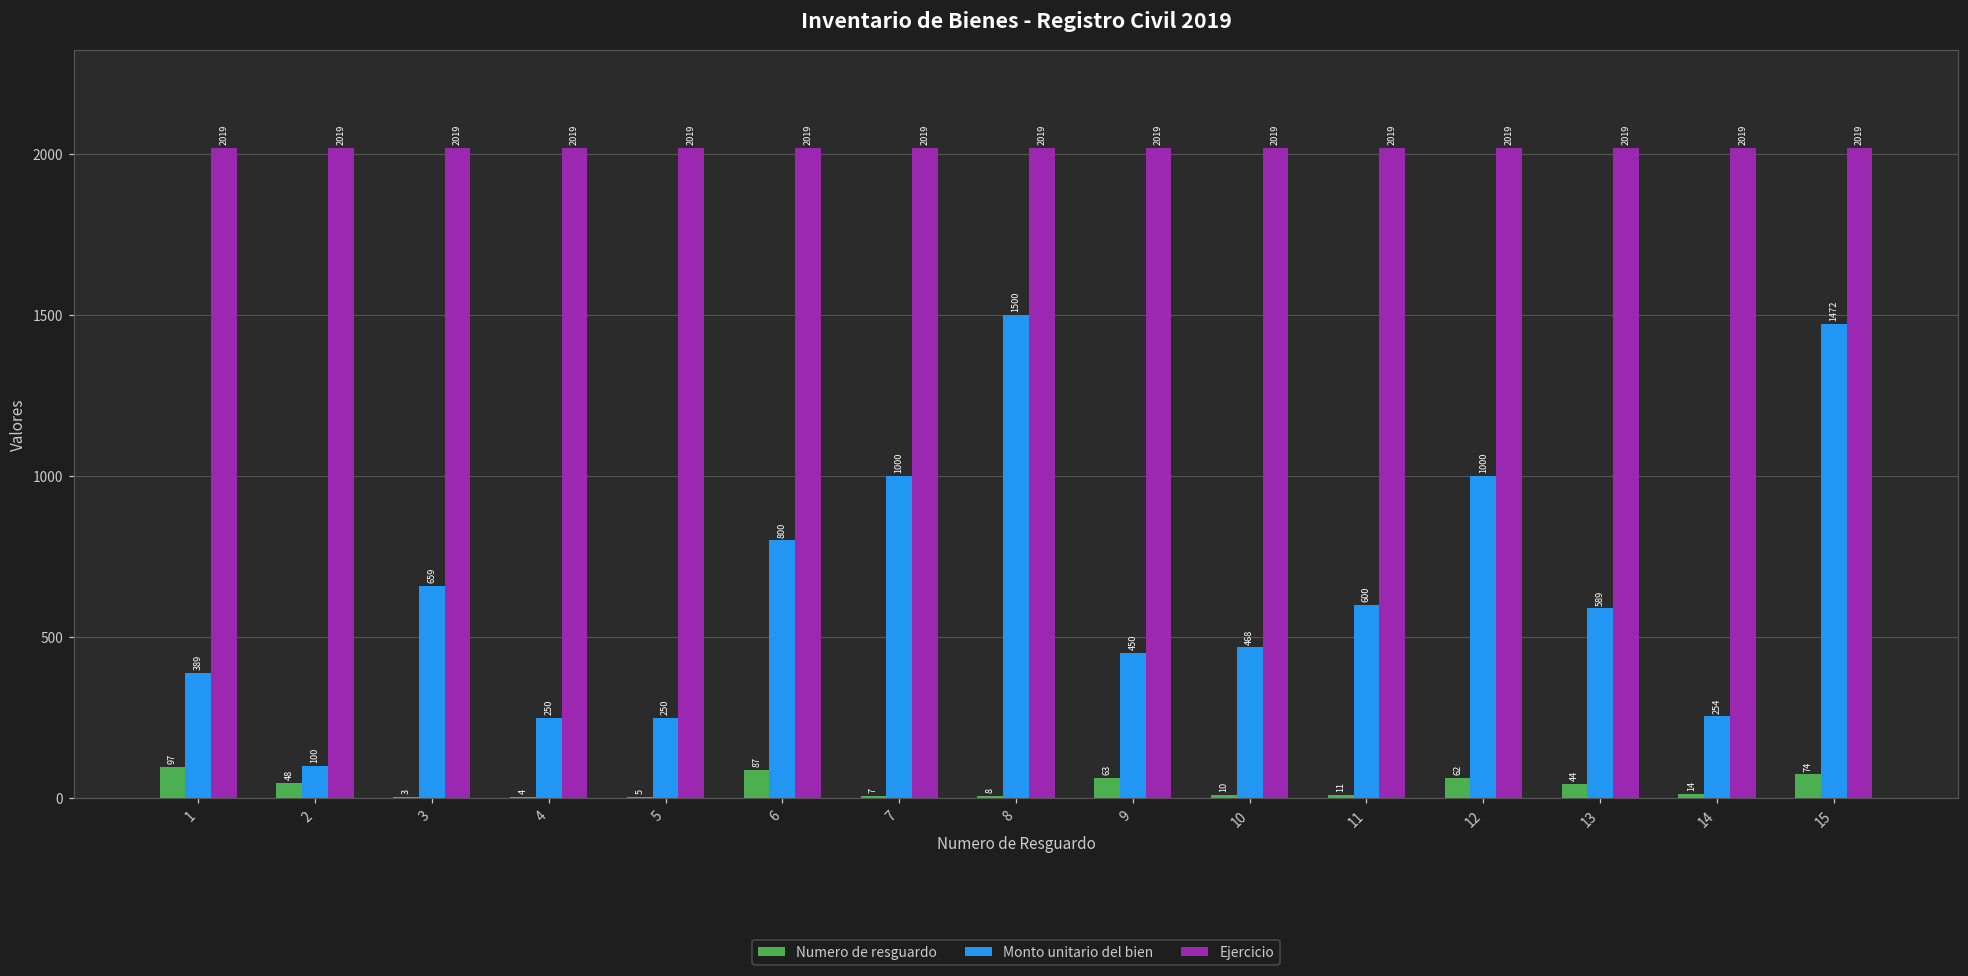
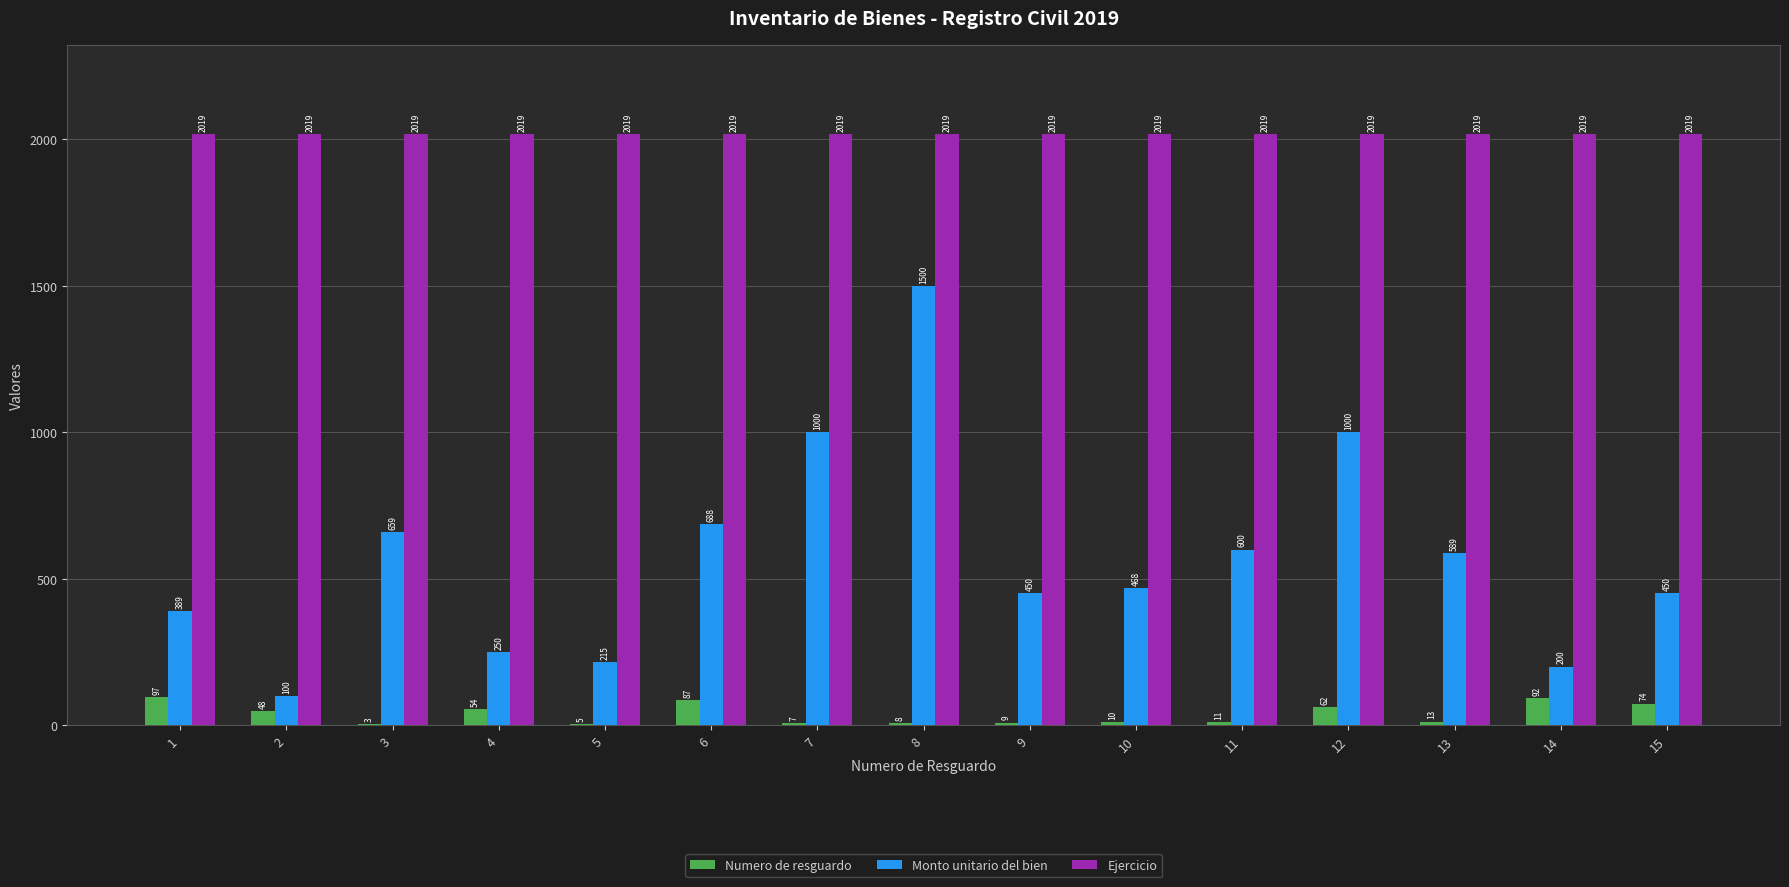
Numero de resguardo, 4: 4 -> 54
Monto unitario del bien, 5: 250 -> 215
Monto unitario del bien, 6: 800 -> 688
Numero de resguardo, 9: 63 -> 9
Numero de resguardo, 13: 44 -> 13
Numero de resguardo, 14: 14 -> 92
Monto unitario del bien, 14: 254 -> 200
Monto unitario del bien, 15: 1472 -> 450
